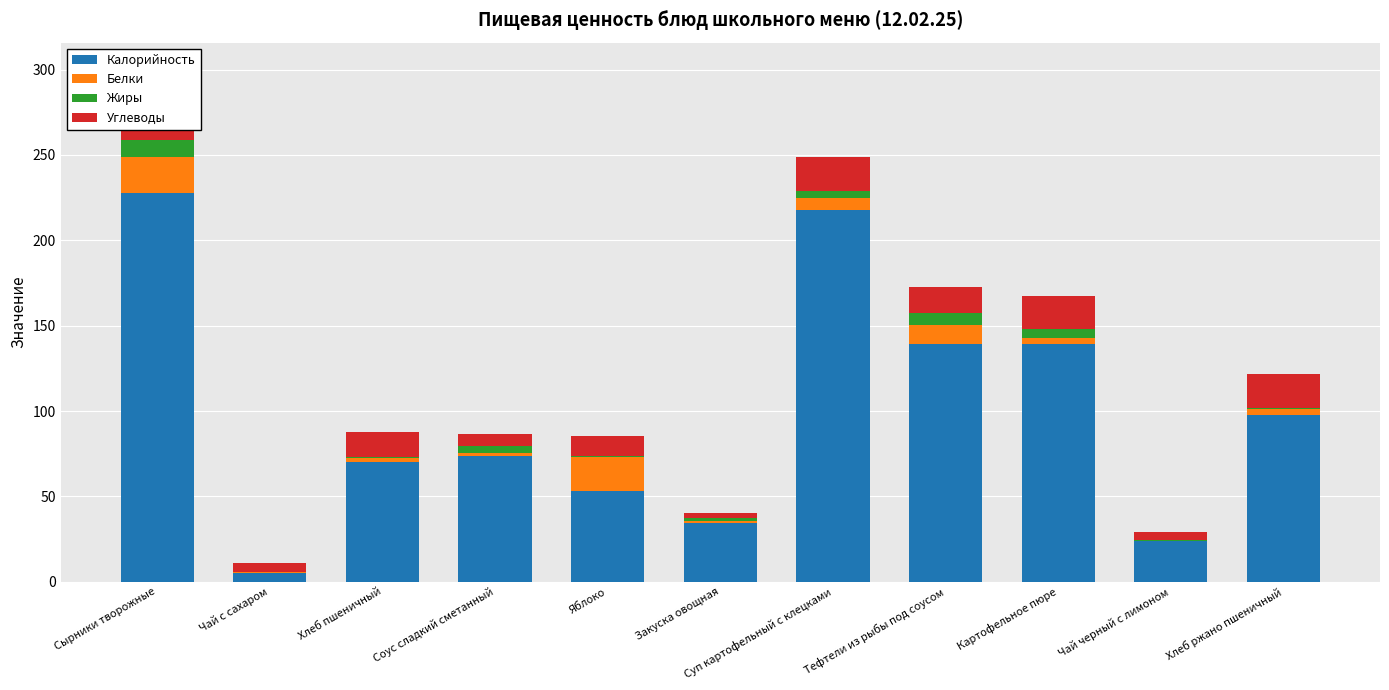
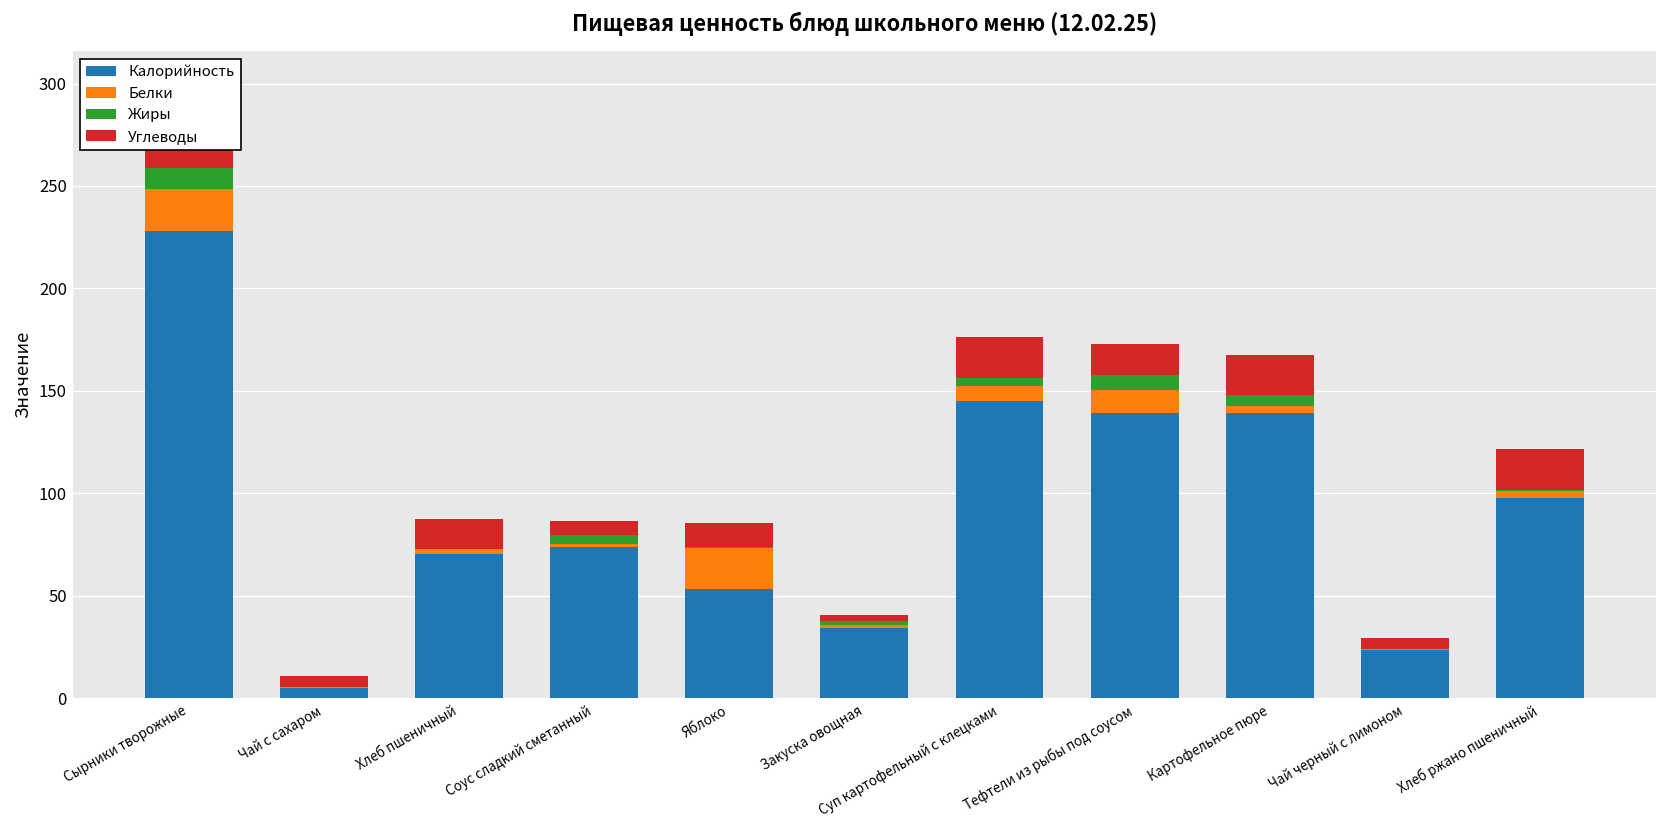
Калорийность, Суп картофельный с клецками: 218 -> 145
